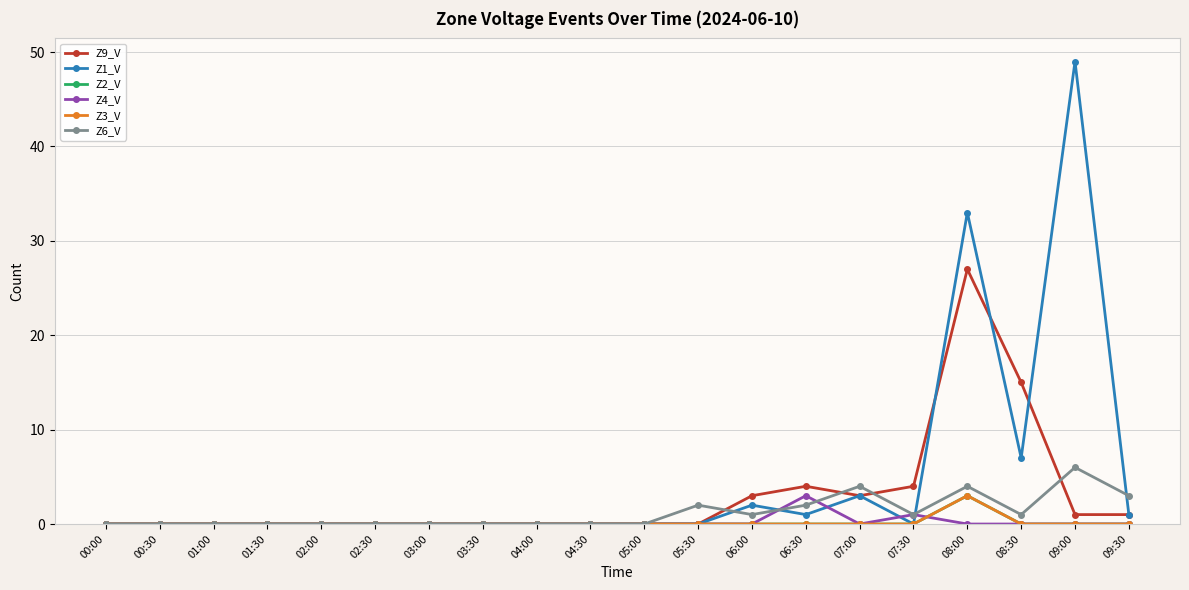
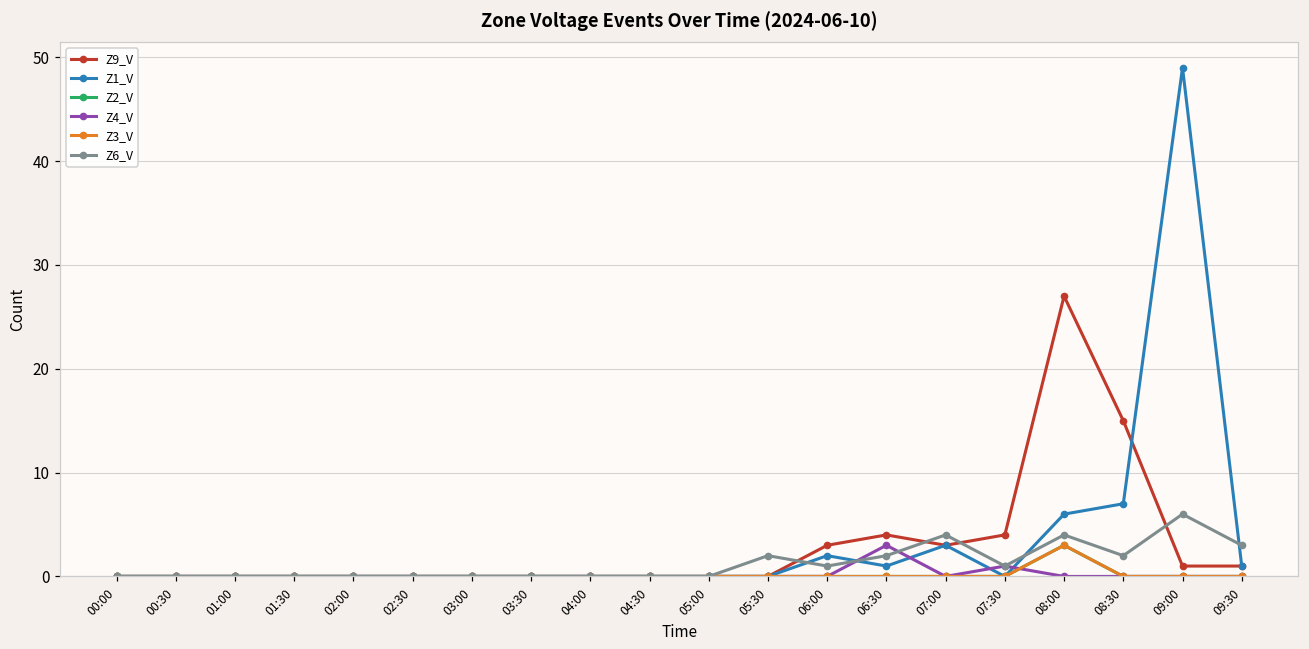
Z1_V, 08:00: 33 -> 6
Z6_V, 08:30: 1 -> 2
